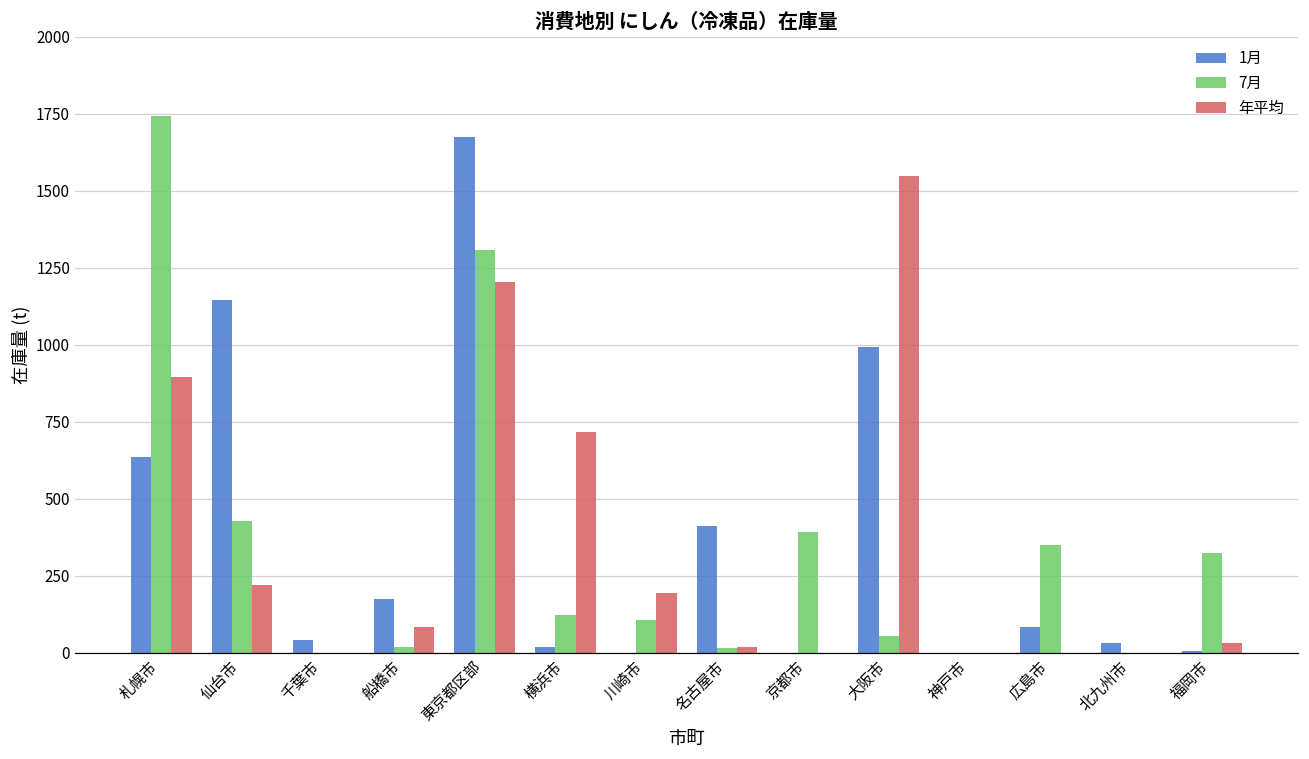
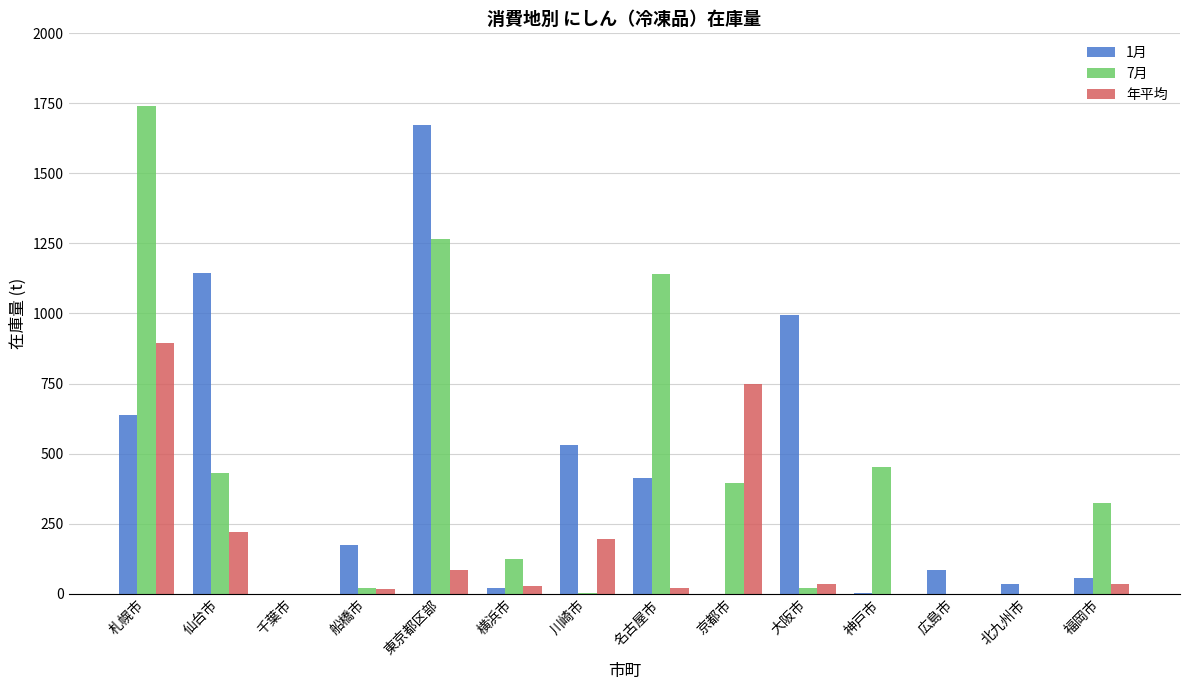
1月, 千葉市: 40 -> 0
年平均, 船橋市: 80 -> 20
7月, 東京都区部: 1310 -> 1270
年平均, 東京都区部: 1210 -> 80
年平均, 横浜市: 720 -> 30
1月, 川崎市: 0 -> 530
7月, 川崎市: 110 -> 0
7月, 名古屋市: 20 -> 1140
年平均, 京都市: 0 -> 750
7月, 大阪市: 60 -> 20
年平均, 大阪市: 1550 -> 40
7月, 神戸市: 0 -> 450
7月, 広島市: 350 -> 0
1月, 福岡市: 10 -> 60
